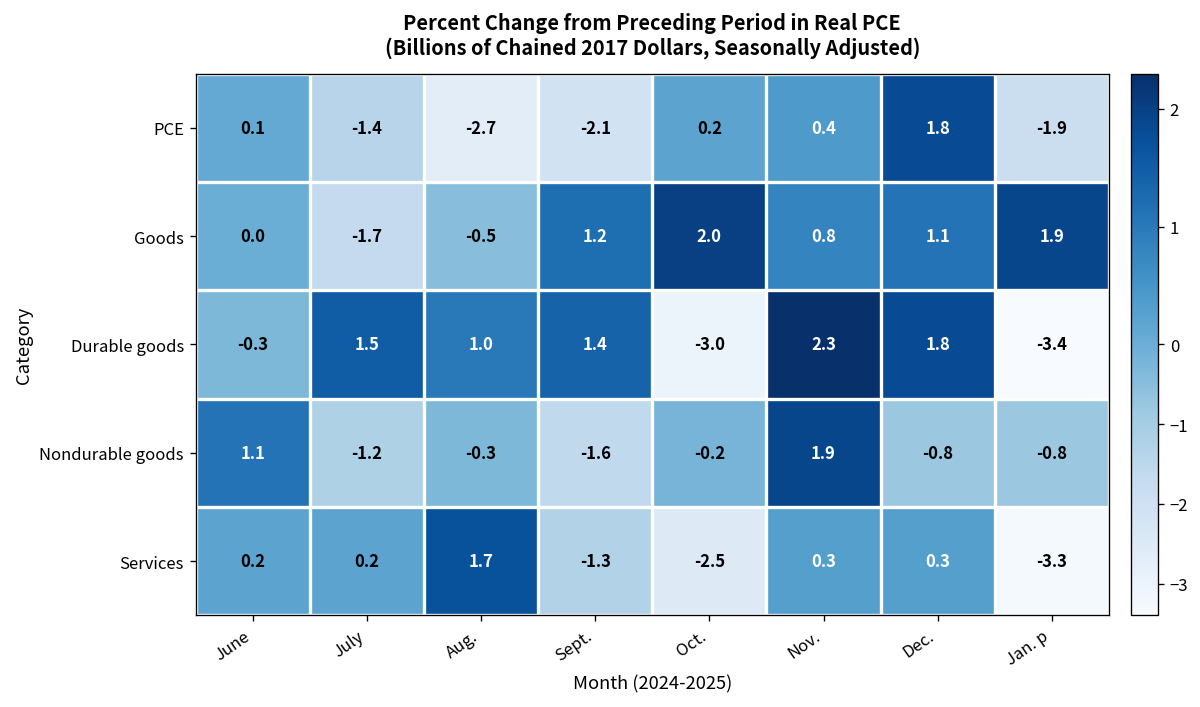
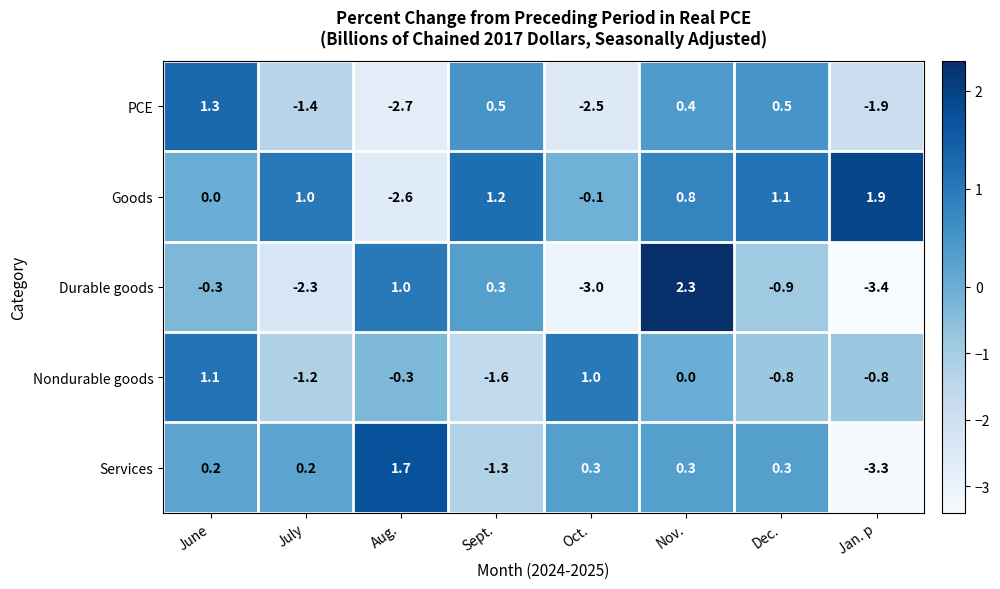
PCE, June: 0.1 -> 1.3
PCE, Sept.: -2.1 -> 0.5
PCE, Oct.: 0.2 -> -2.5
PCE, Dec.: 1.8 -> 0.5
Goods, July: -1.7 -> 1.0
Goods, Aug.: -0.5 -> -2.6
Goods, Oct.: 2.0 -> -0.1
Durable goods, July: 1.5 -> -2.3
Durable goods, Sept.: 1.4 -> 0.3
Durable goods, Dec.: 1.8 -> -0.9
Nondurable goods, Oct.: -0.2 -> 1.0
Nondurable goods, Nov.: 1.9 -> 0.0
Services, Oct.: -2.5 -> 0.3
